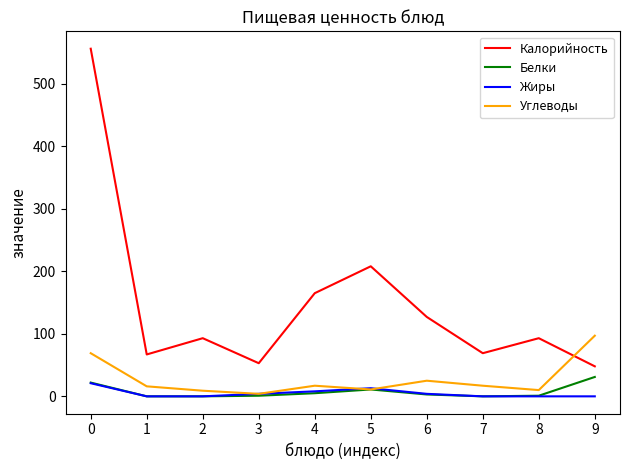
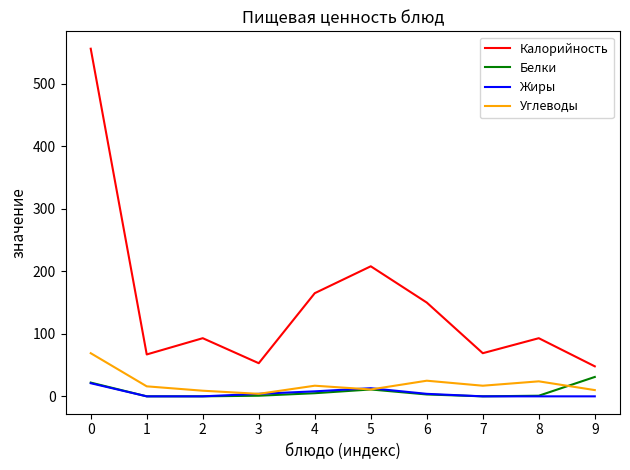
Калорийность, 6: 130 -> 150
Углеводы, 8: 10 -> 20
Углеводы, 9: 100 -> 10
